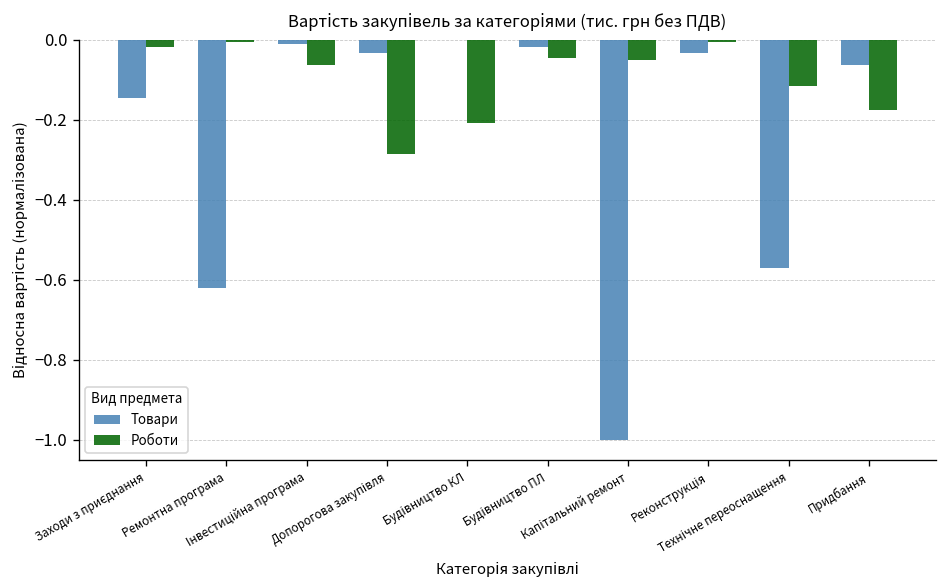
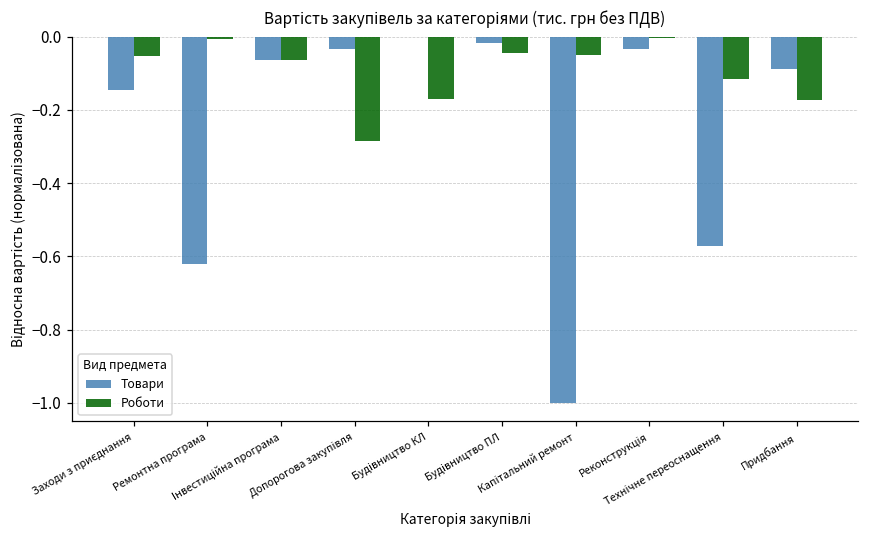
Роботи, Заходи з приєднання: -0.02 -> -0.05
Товари, Інвестиційна програма: -0.01 -> -0.06
Роботи, Будівництво КЛ: -0.21 -> -0.17
Товари, Придбання: -0.06 -> -0.09
